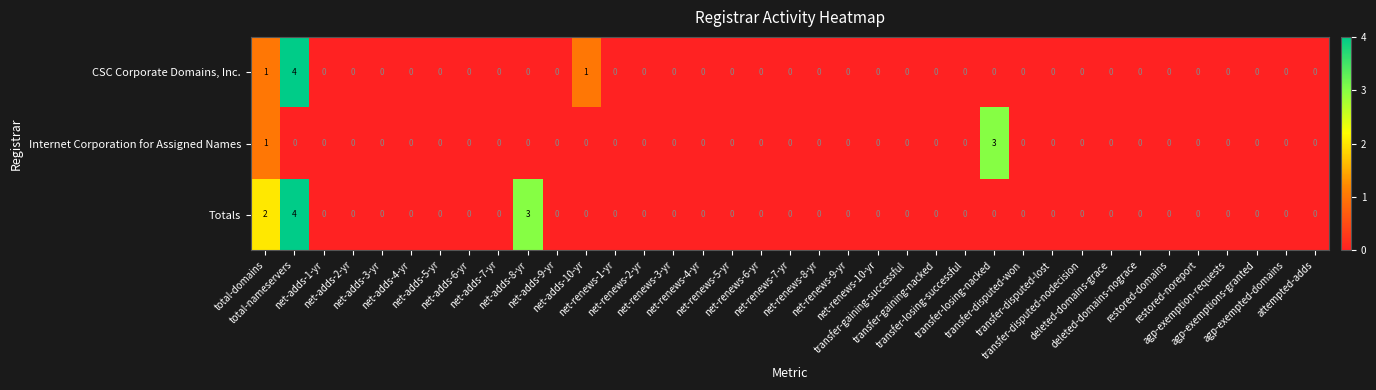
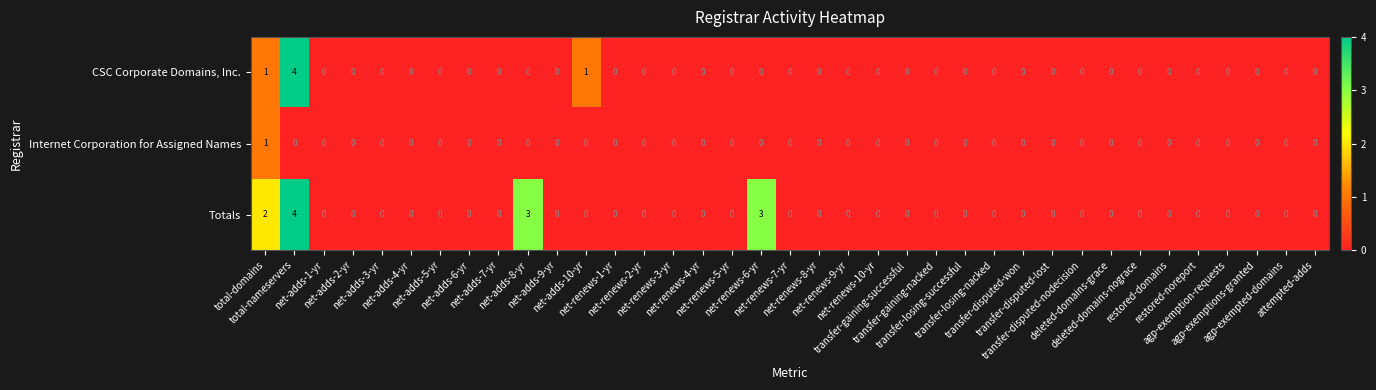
Internet Corporation for Assigned Names, transfer-losing-nacked: 3 -> 0
Totals, net-renews-6-yr: 0 -> 3
